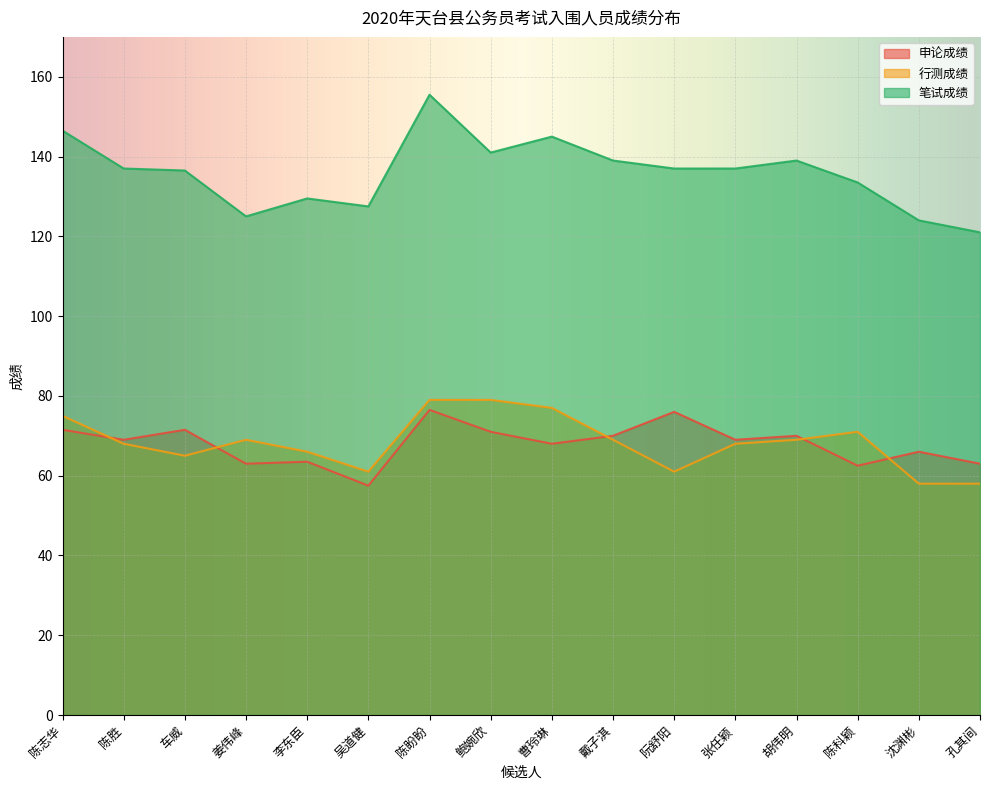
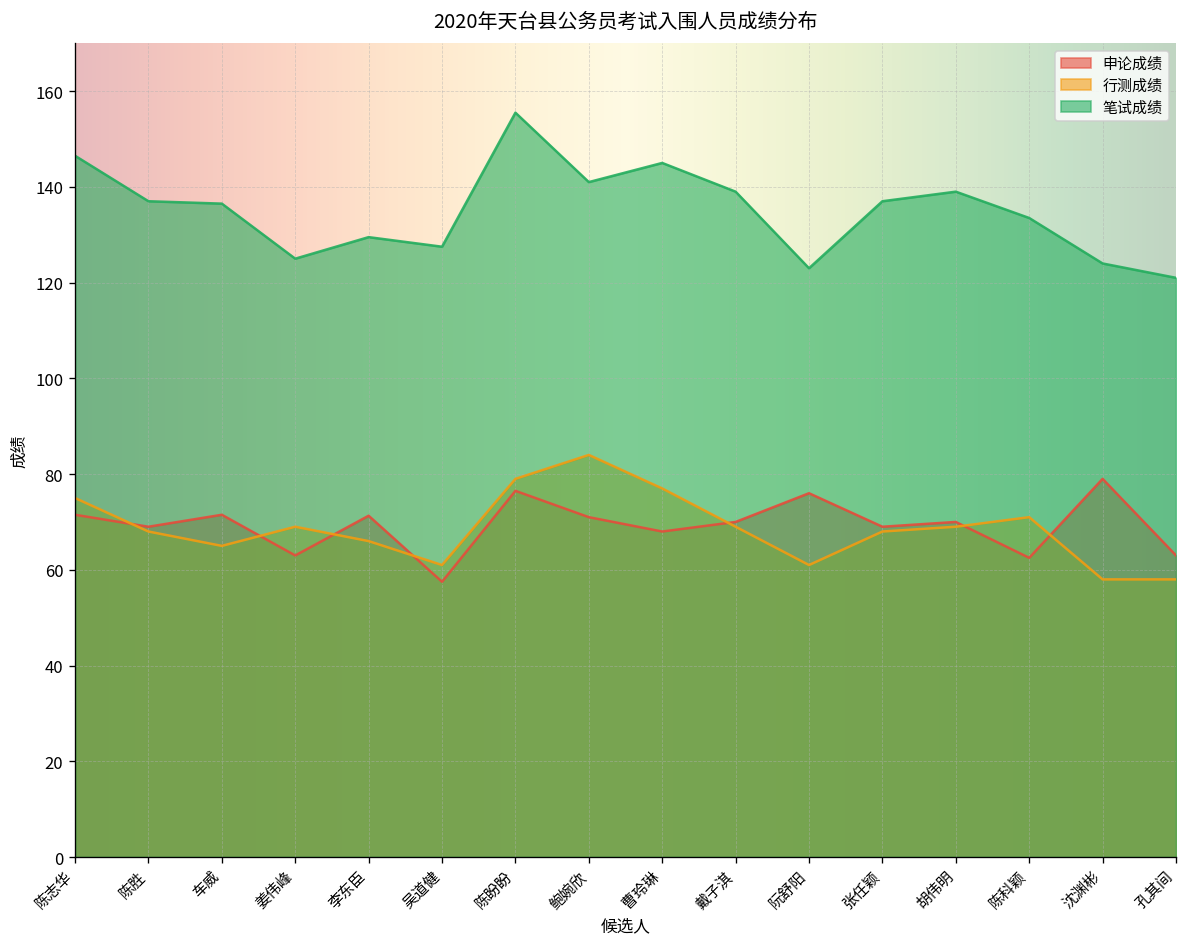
申论成绩, 李东臣: 64 -> 71
行测成绩, 鲍婉欣: 79 -> 84
笔试成绩, 阮舒阳: 137 -> 123
申论成绩, 沈渊彬: 66 -> 79
